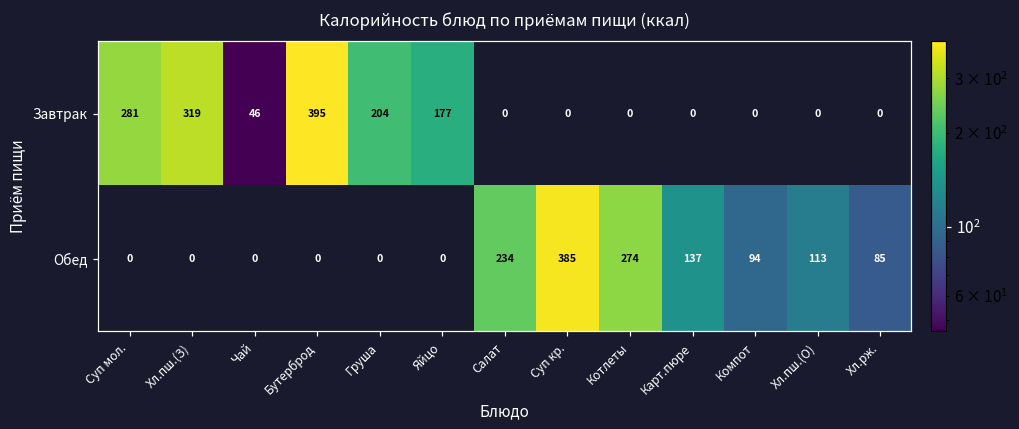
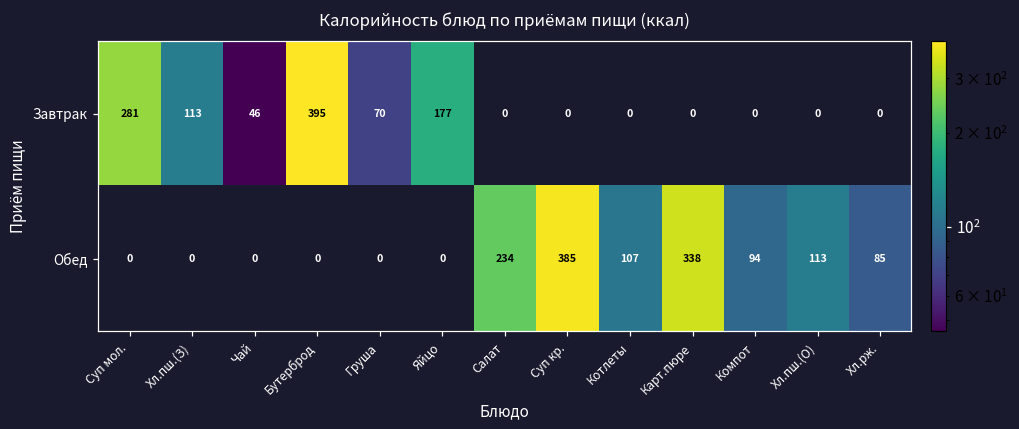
Завтрак, Хл.пш.(З): 319 -> 113
Завтрак, Груша: 204 -> 70
Обед, Котлеты: 274 -> 107
Обед, Карт.пюре: 137 -> 338
